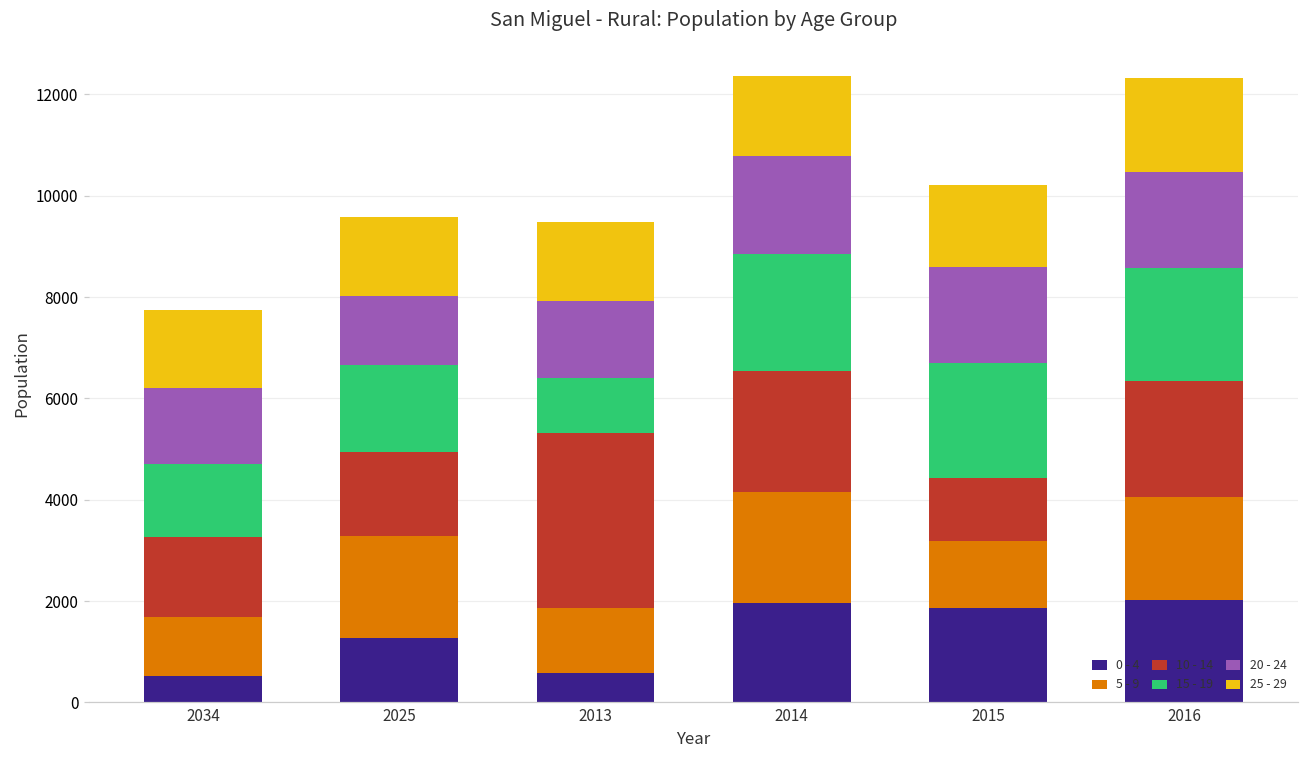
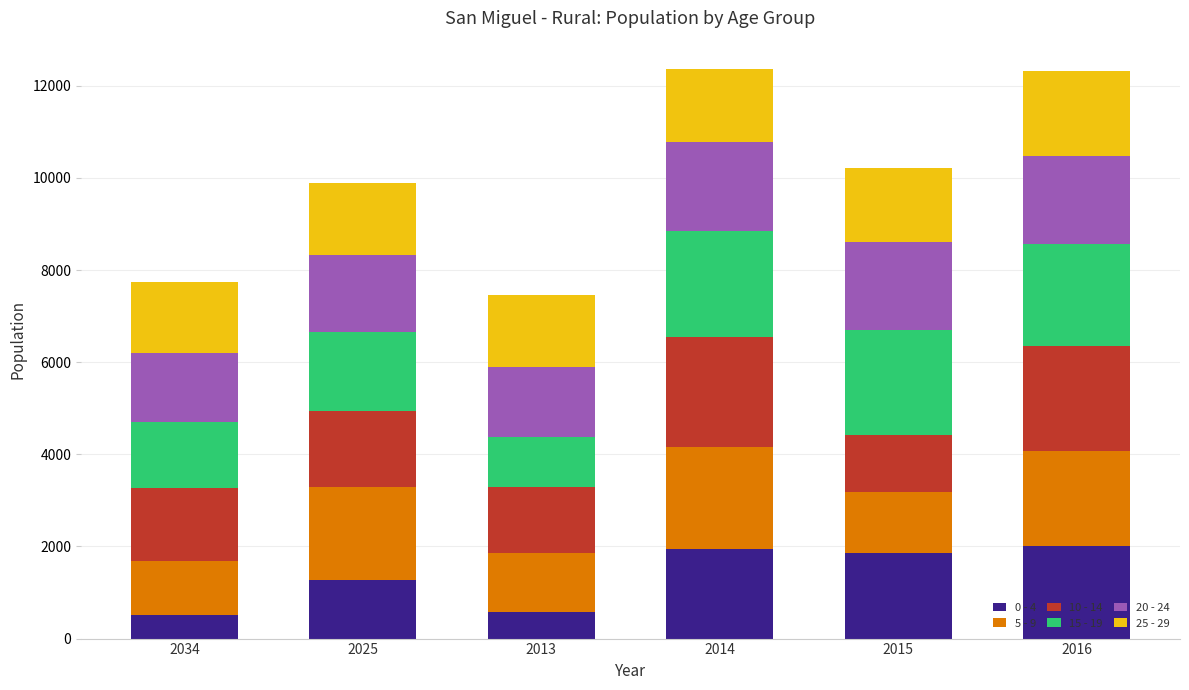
20 - 24, 2025: 1400 -> 1700
10 - 14, 2013: 3500 -> 1400
